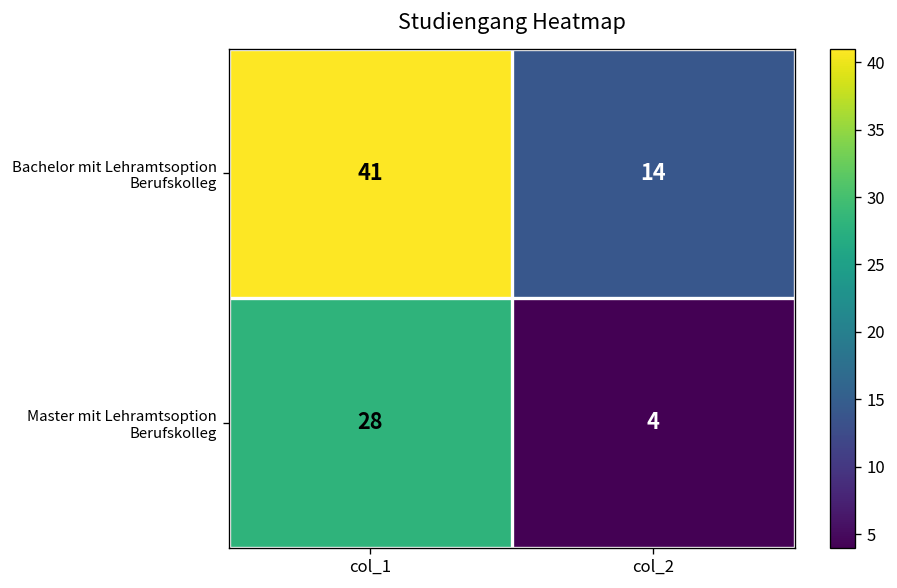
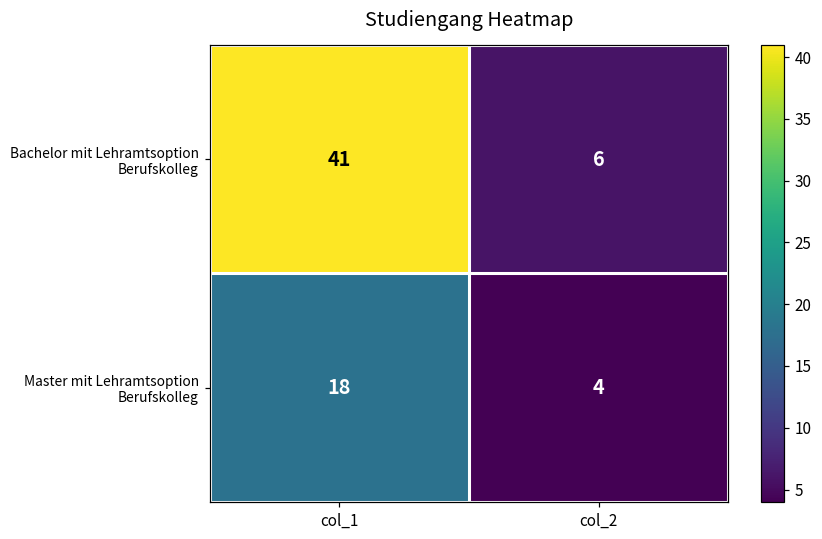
Bachelor mit Lehramtsoption Berufskolleg, col_2: 14 -> 6
Master mit Lehramtsoption Berufskolleg, col_1: 28 -> 18
